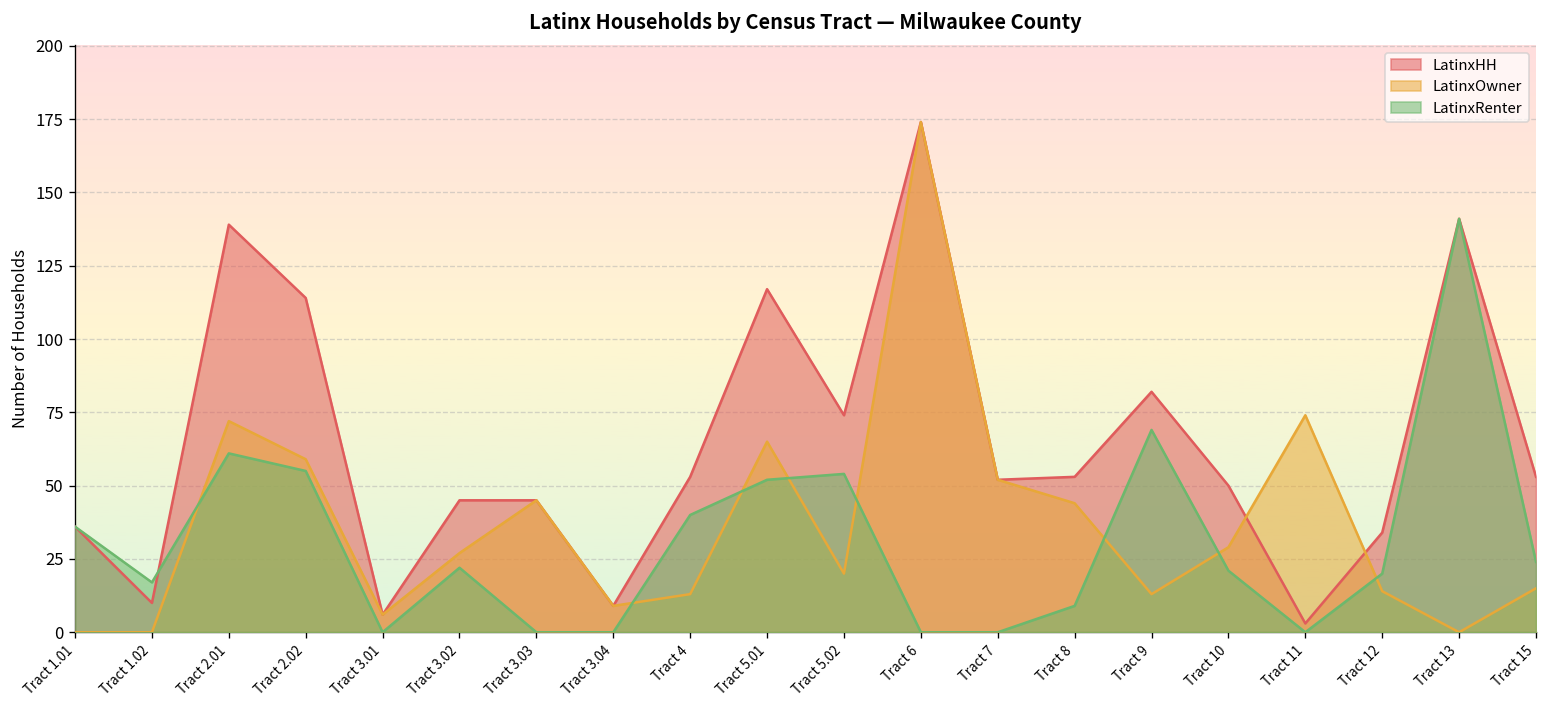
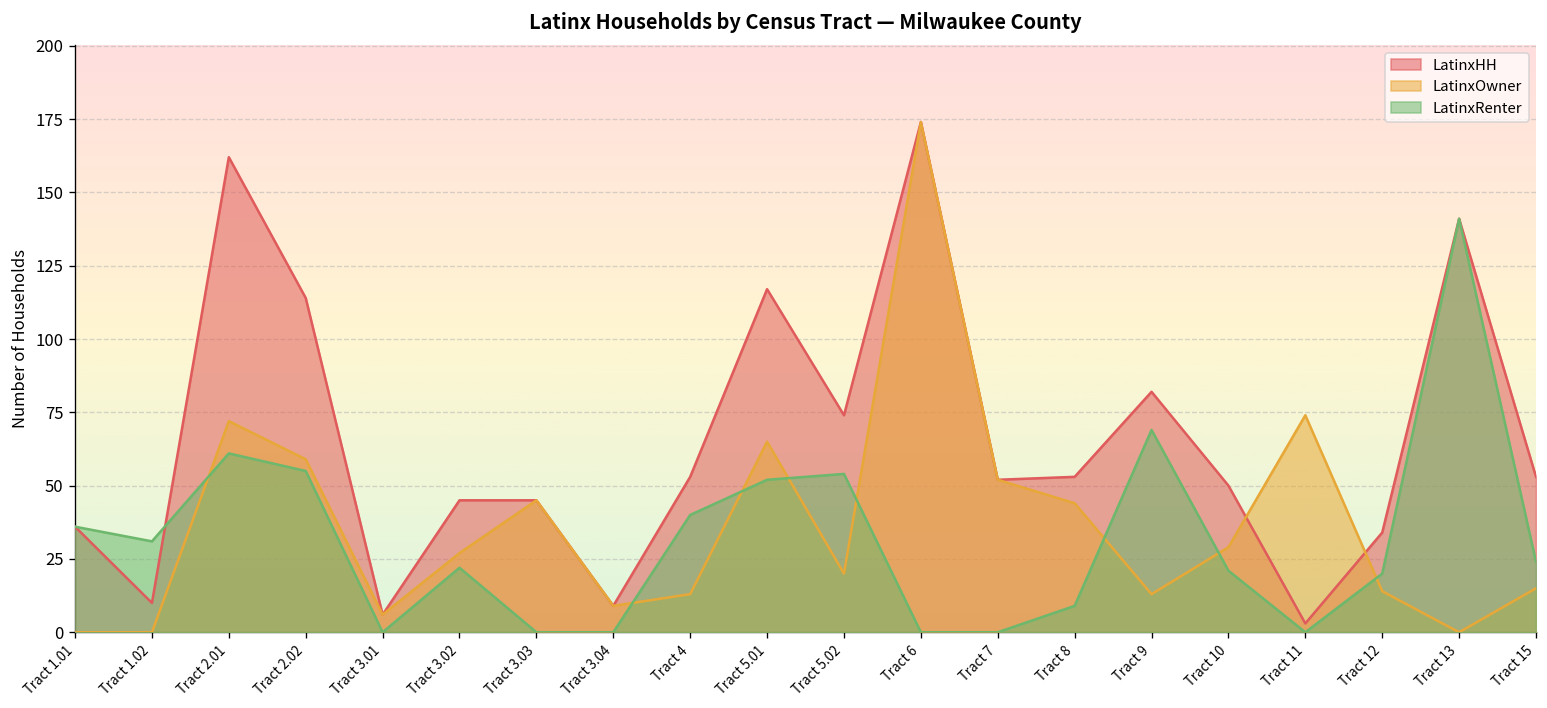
LatinxRenter, Tract 1.02: 17 -> 31
LatinxHH, Tract 2.01: 139 -> 162
